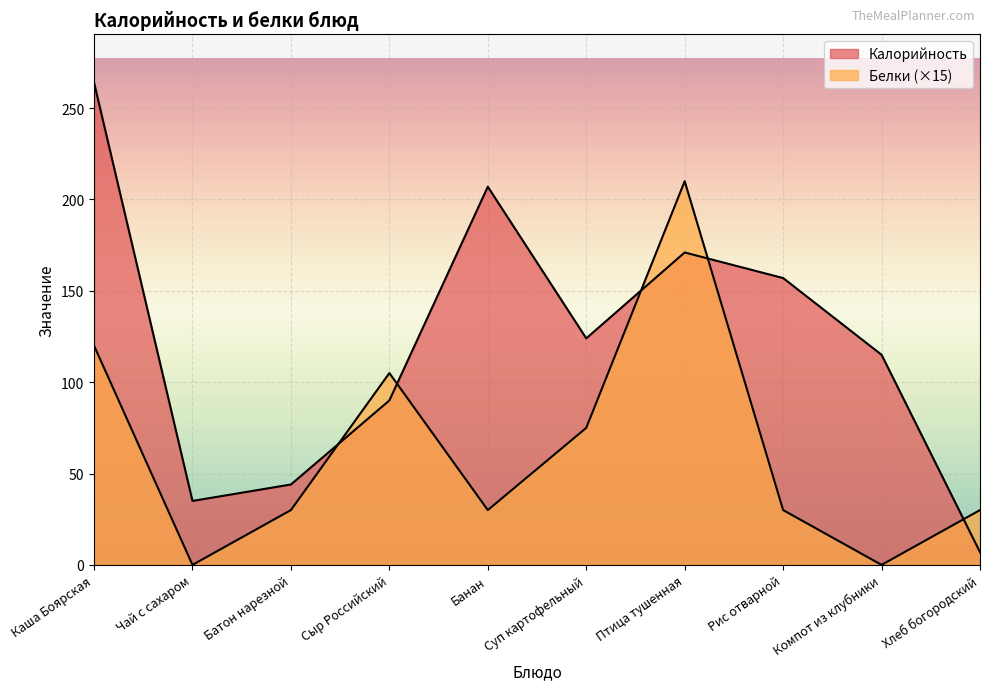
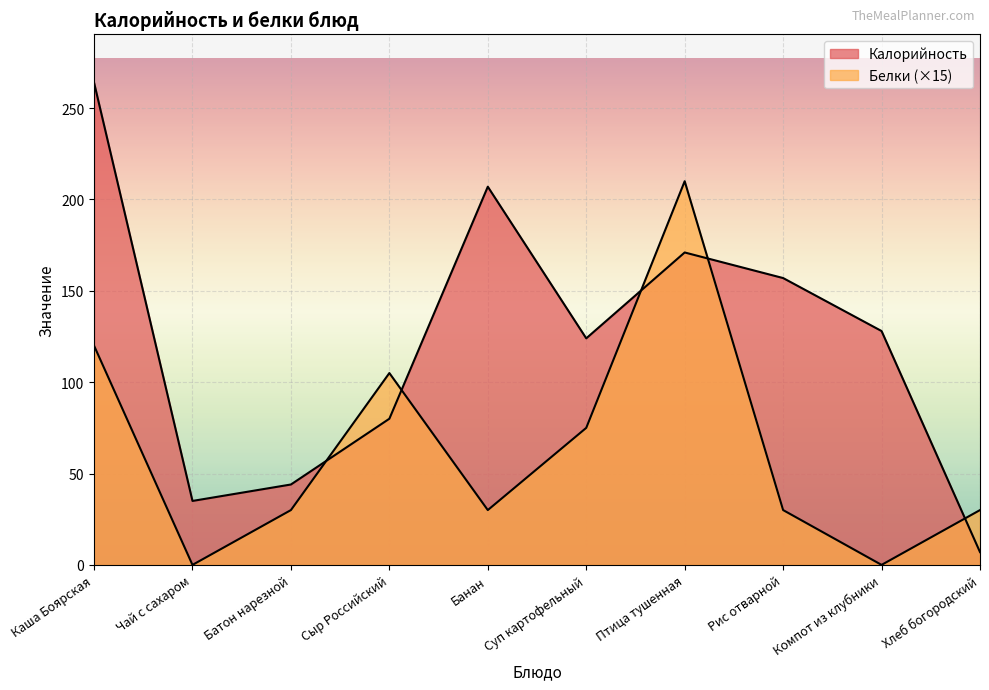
Калорийность, Сыр Российский: 90 -> 80
Калорийность, Компот из клубники: 115 -> 128
